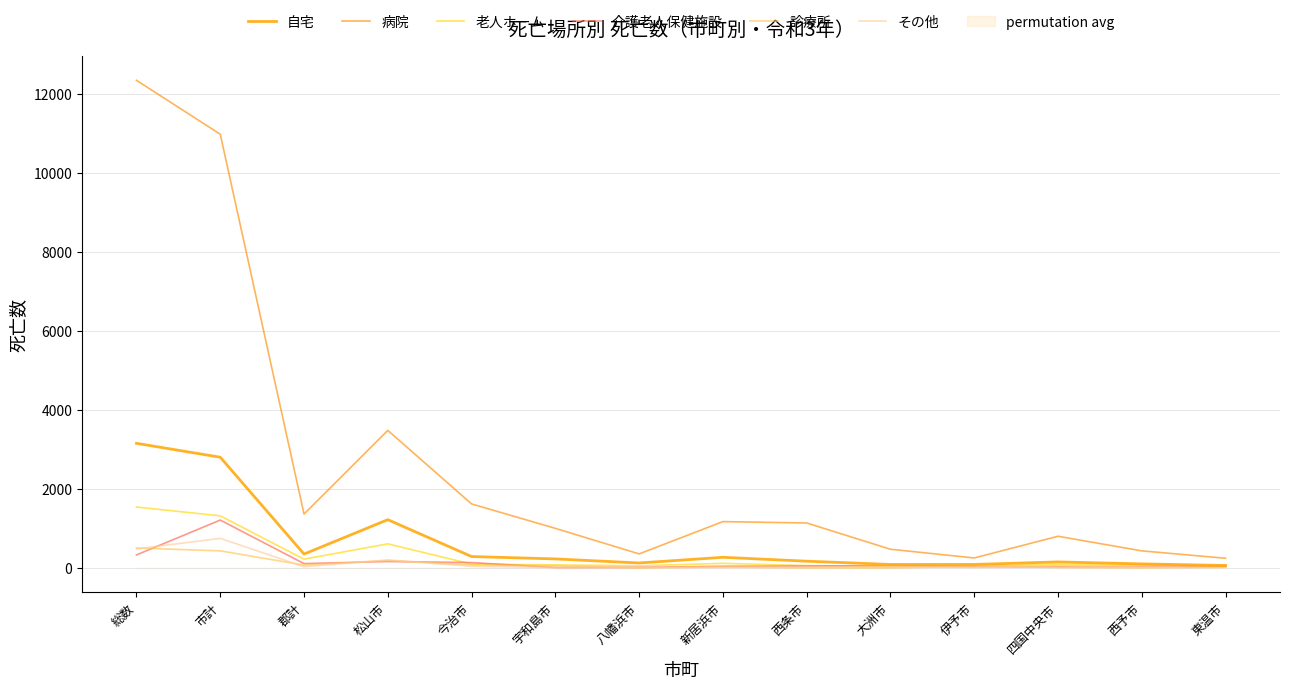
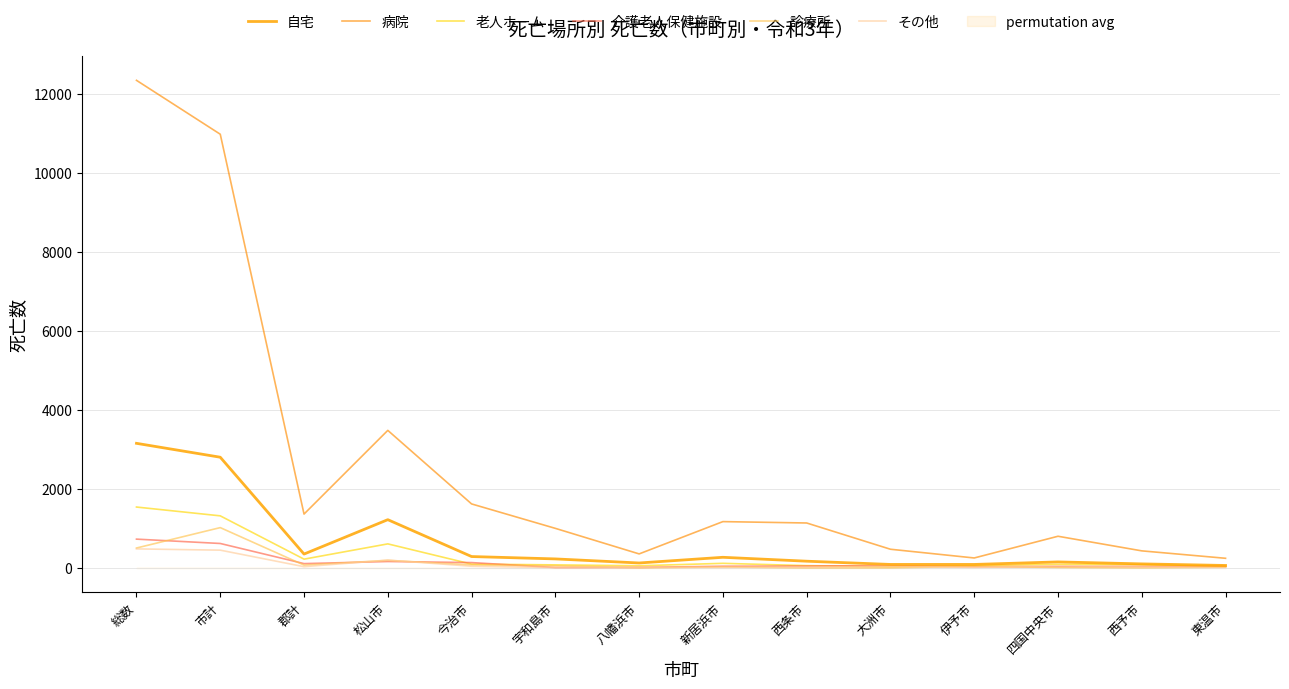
介護老人保健施設, 総数: 300 -> 700
介護老人保健施設, 市計: 1200 -> 600
診療所, 市計: 400 -> 1000
その他, 市計: 700 -> 500
